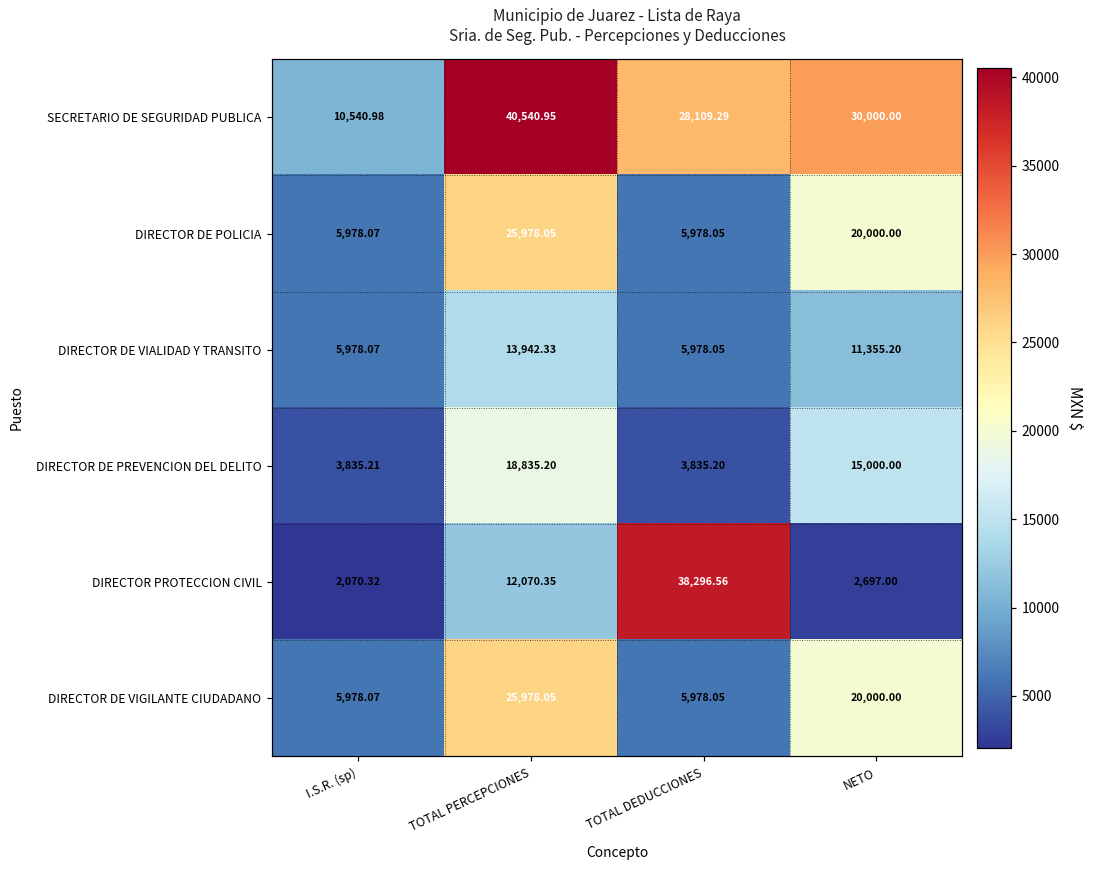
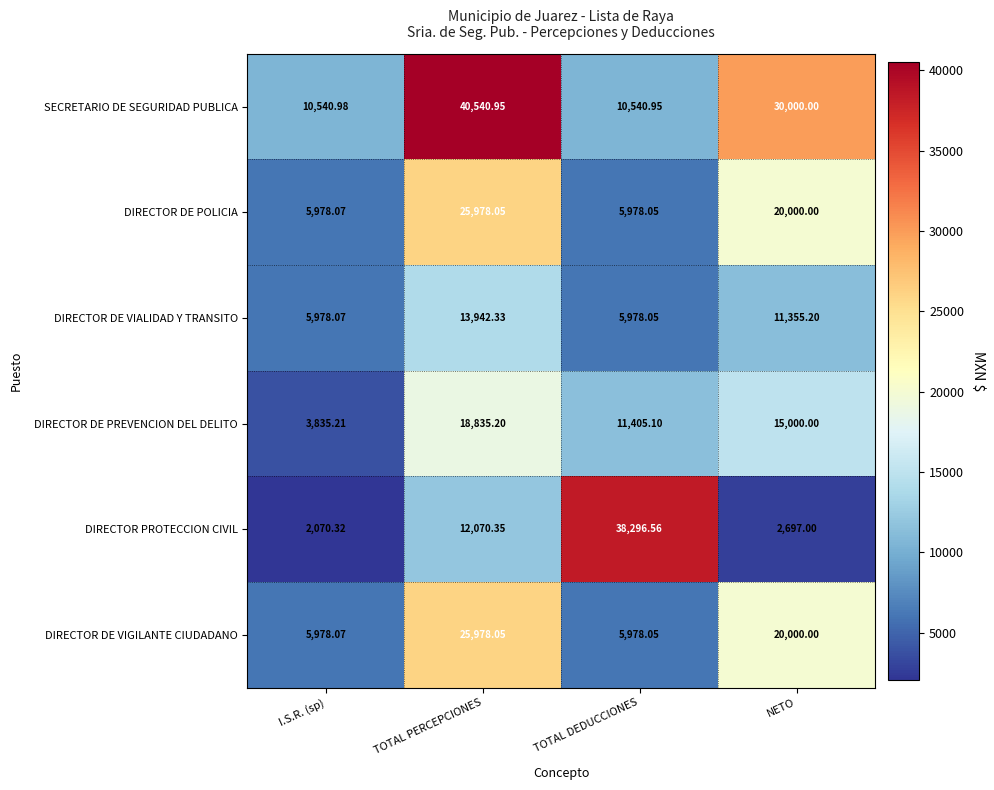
SECRETARIO DE SEGURIDAD PUBLICA, TOTAL DEDUCCIONES: 28,109.29 -> 10,540.95
DIRECTOR DE PREVENCION DEL DELITO, TOTAL DEDUCCIONES: 3,835.20 -> 11,405.10
